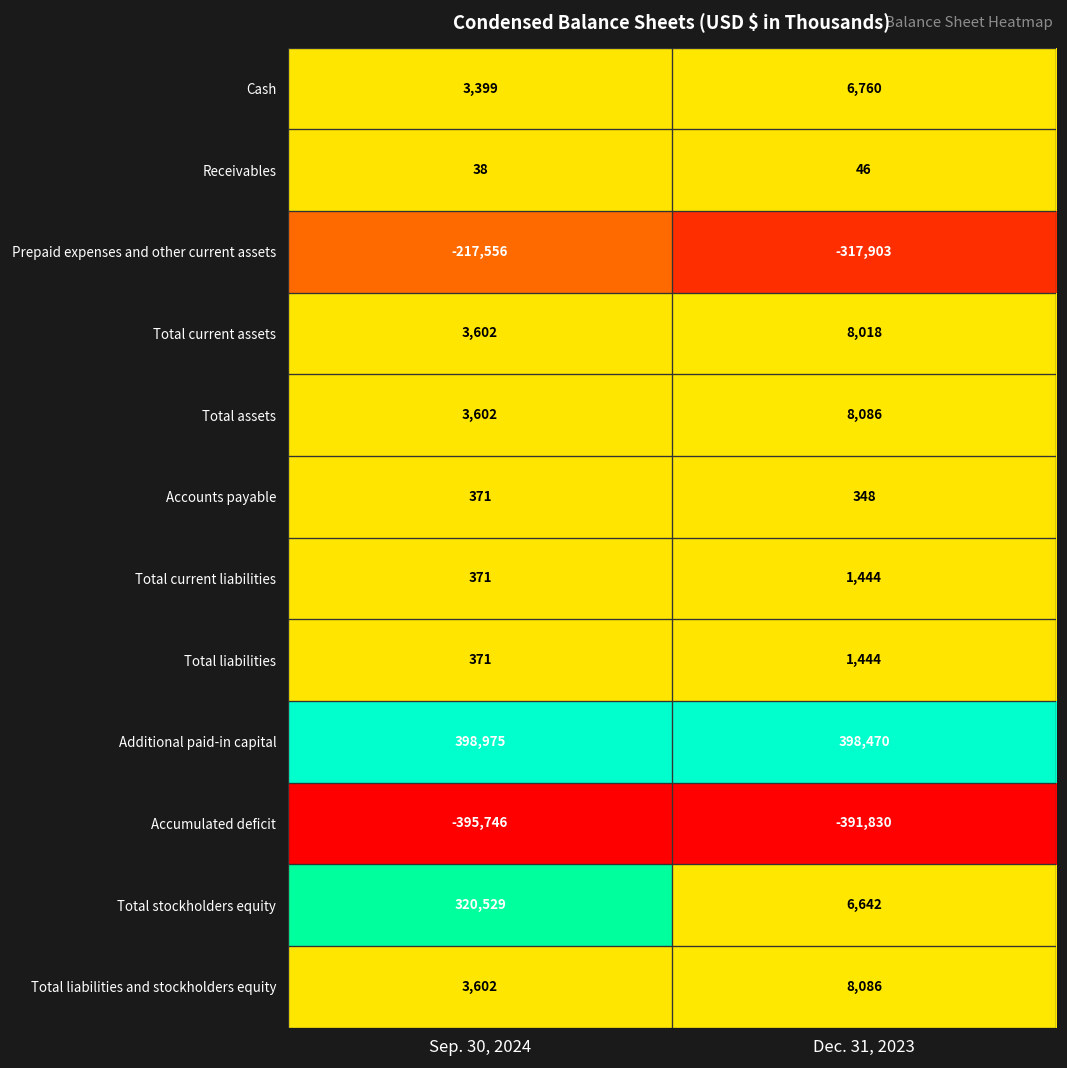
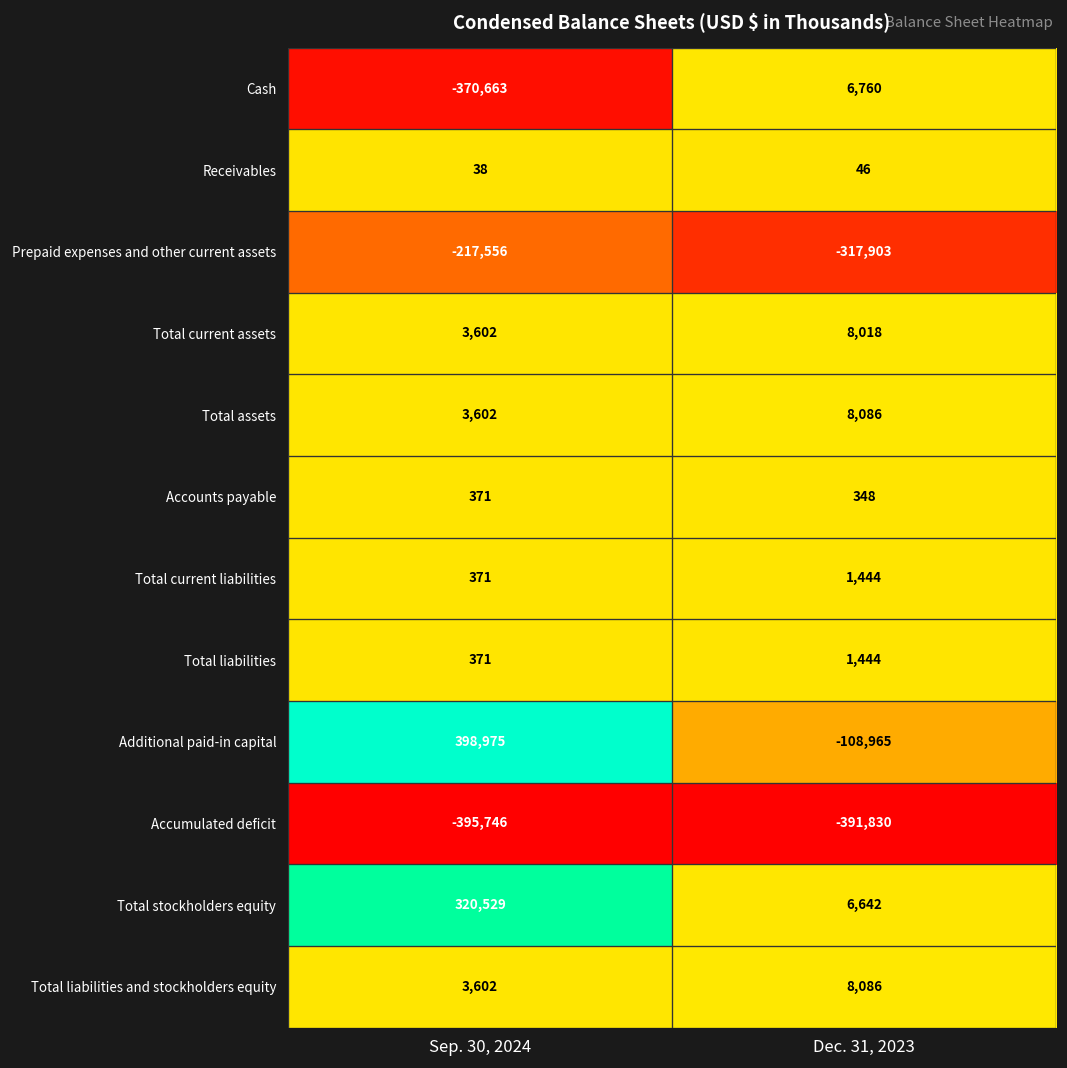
Cash, Sep. 30, 2024: 3,399 -> -370,663
Additional paid-in capital, Dec. 31, 2023: 398,470 -> -108,965
